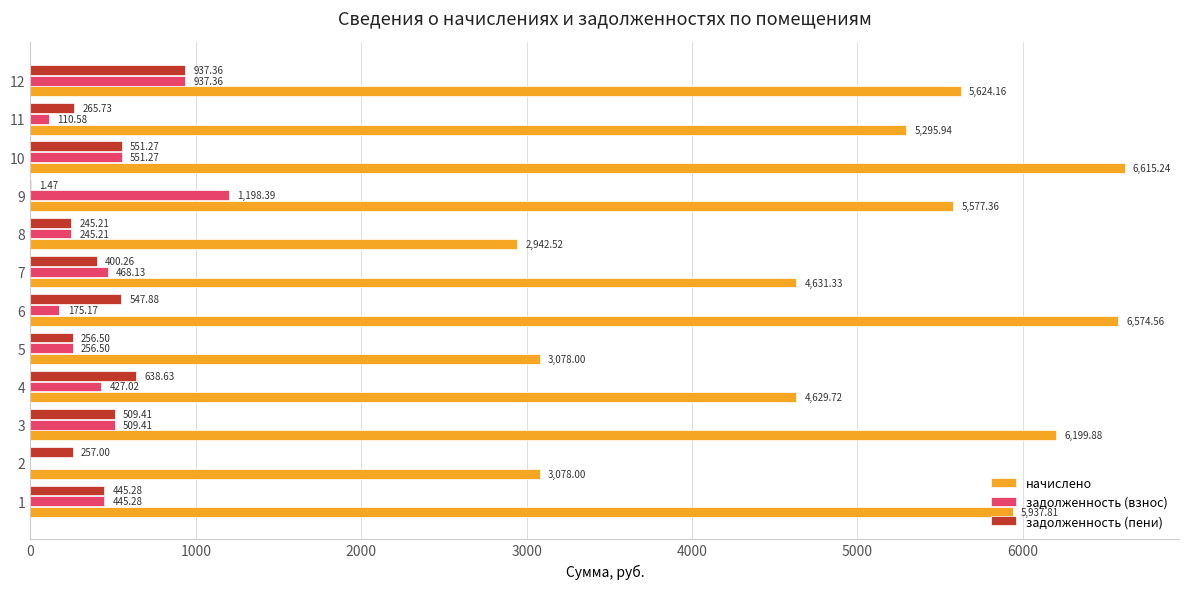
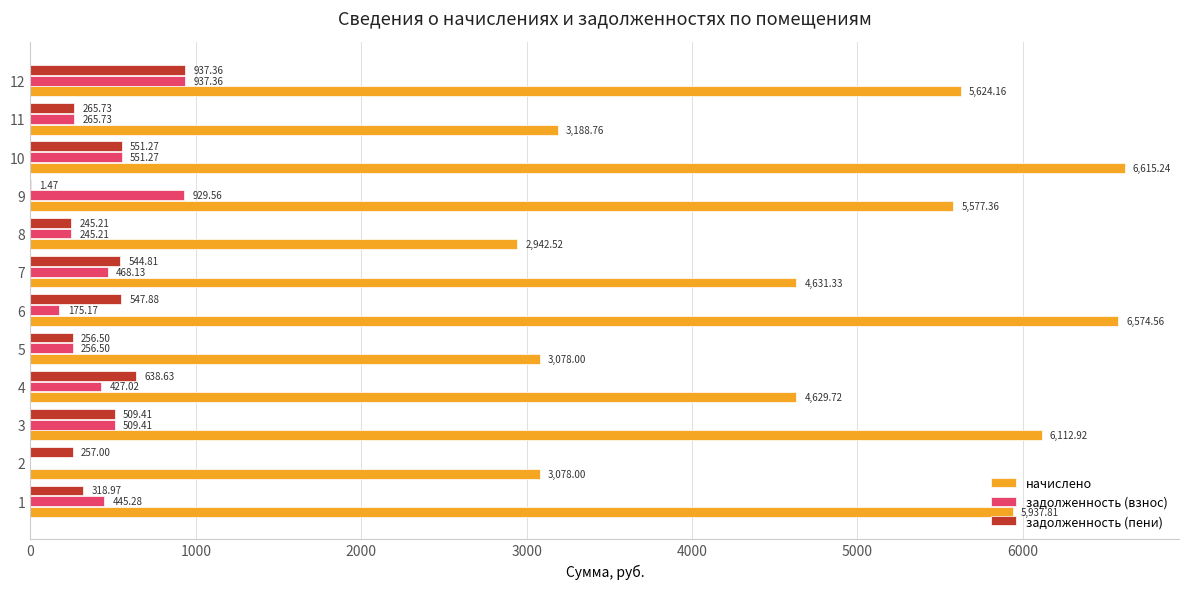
задолженность (взнос), 11: 110.58 -> 265.73
начислено, 11: 5,295.94 -> 3,188.76
задолженность (взнос), 9: 1,198.39 -> 929.56
задолженность (пени), 7: 400.26 -> 544.81
начислено, 3: 6,199.88 -> 6,112.92
задолженность (пени), 1: 445.28 -> 318.97
